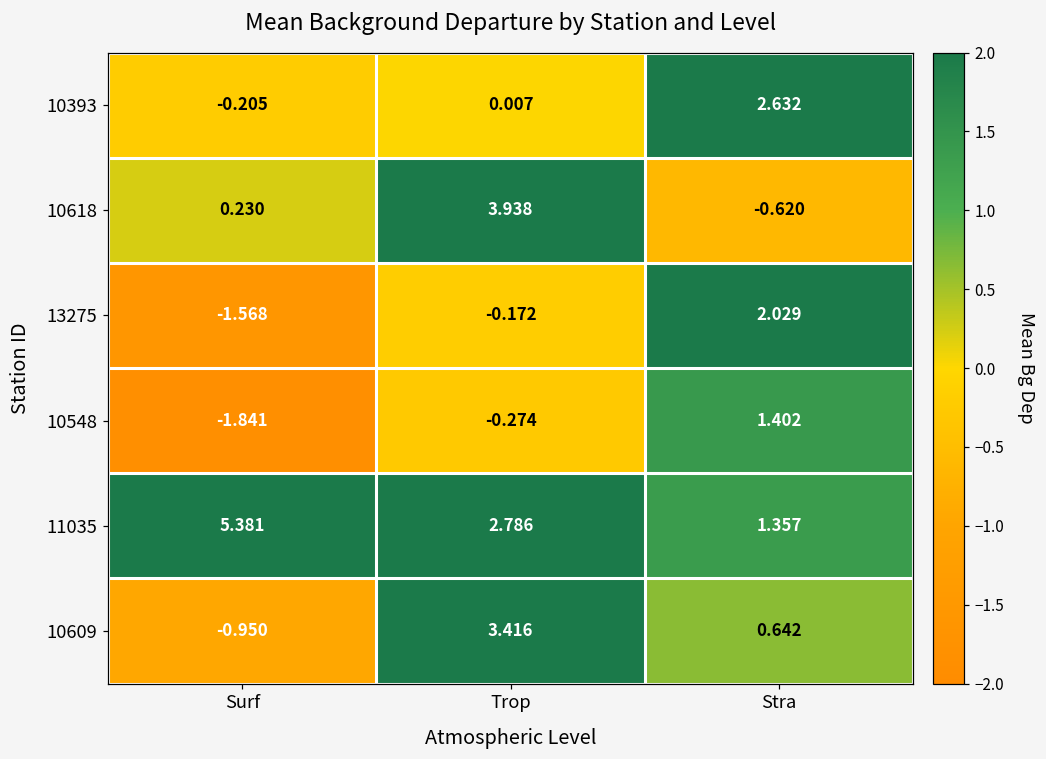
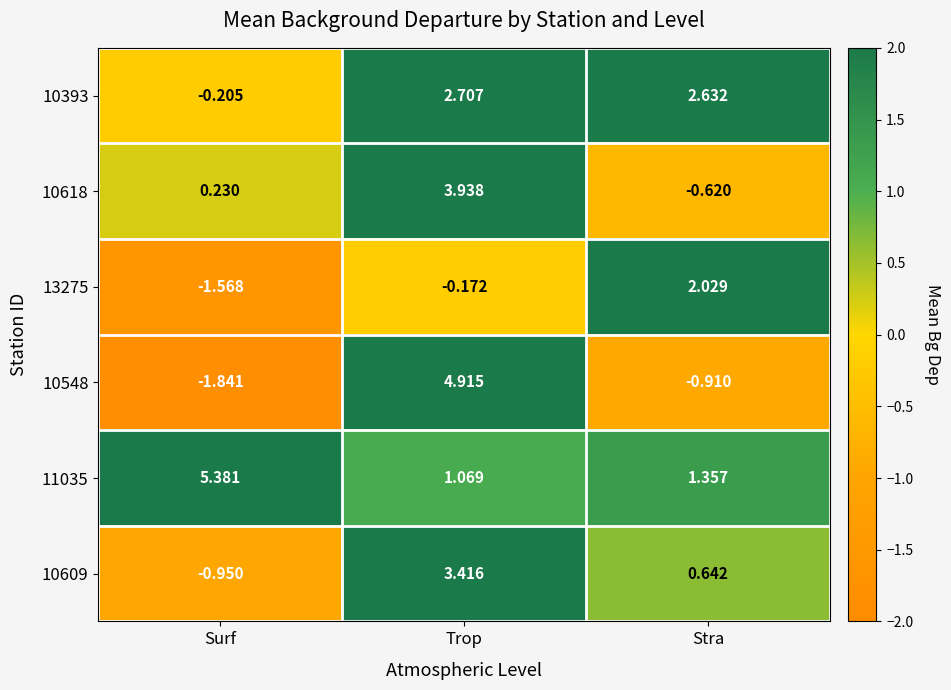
10393, Trop: 0.007 -> 2.707
10548, Trop: -0.274 -> 4.915
10548, Stra: 1.402 -> -0.910
11035, Trop: 2.786 -> 1.069
